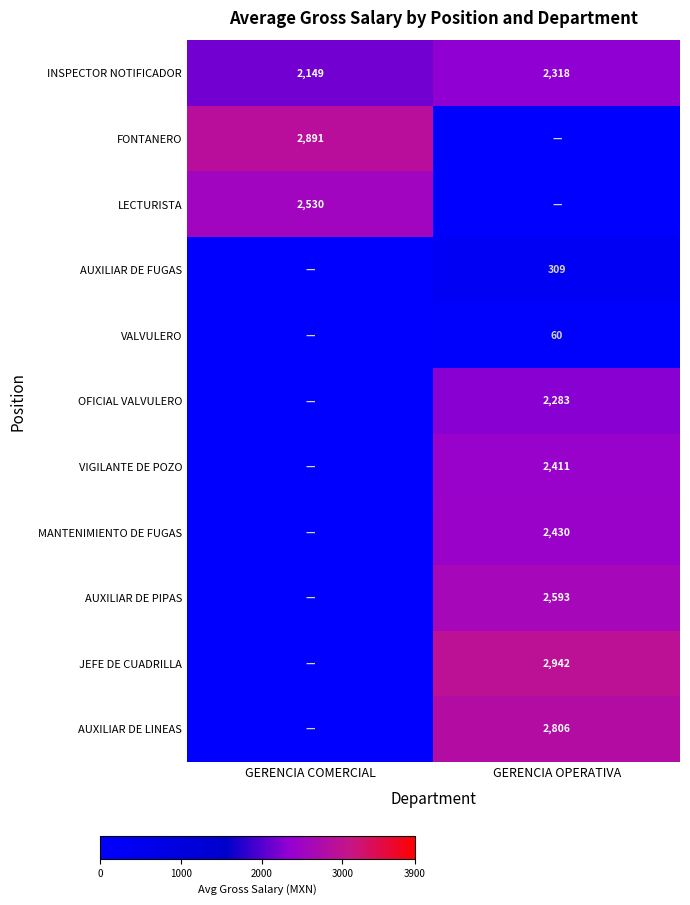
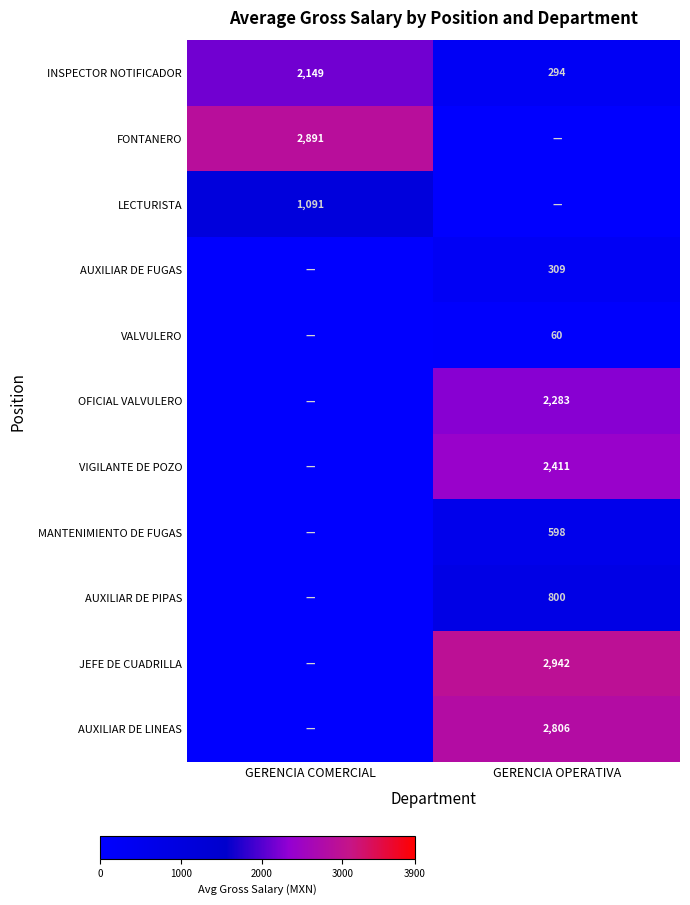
INSPECTOR NOTIFICADOR, GERENCIA OPERATIVA: 2,318 -> 294
LECTURISTA, GERENCIA COMERCIAL: 2,530 -> 1,091
MANTENIMIENTO DE FUGAS, GERENCIA OPERATIVA: 2,430 -> 598
AUXILIAR DE PIPAS, GERENCIA OPERATIVA: 2,593 -> 800
